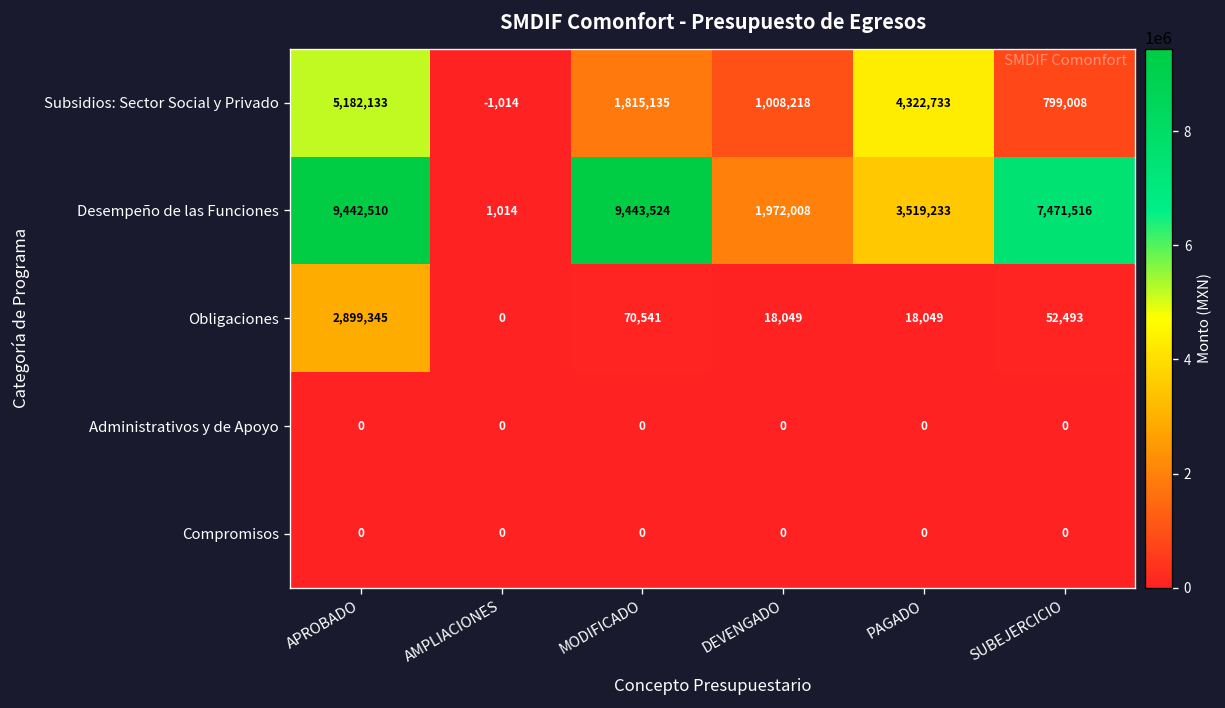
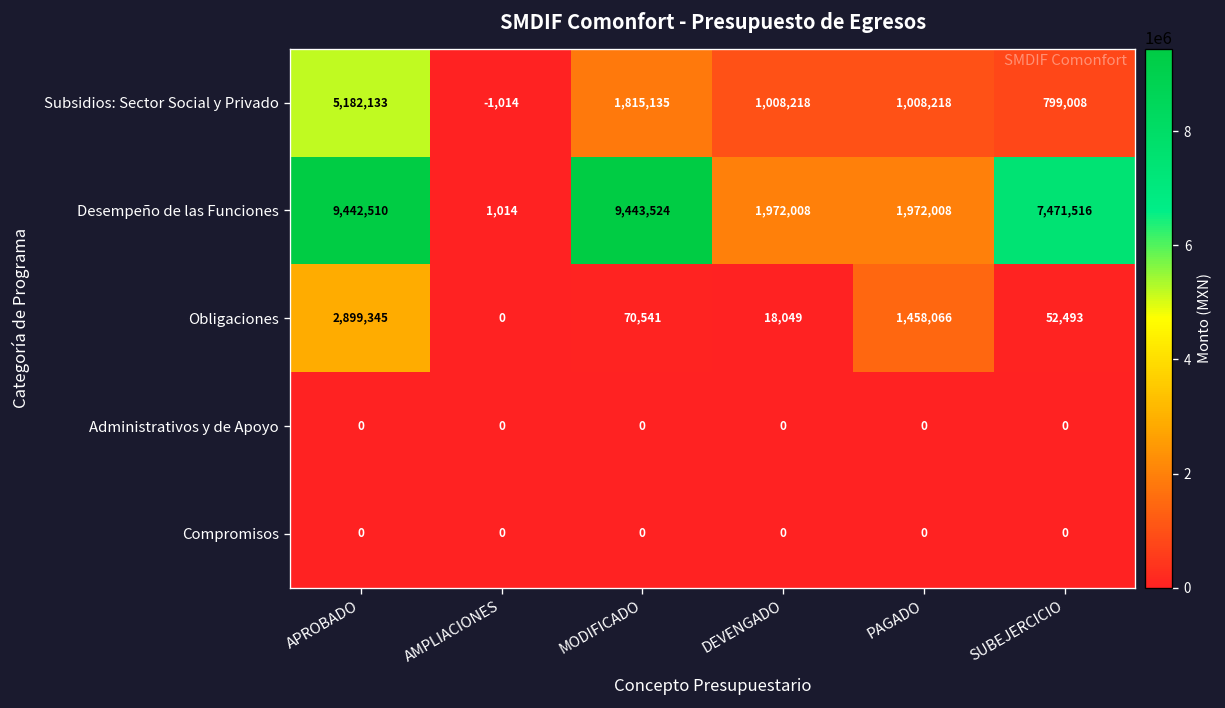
Subsidios: Sector Social y Privado, PAGADO: 4,322,733 -> 1,008,218
Desempeño de las Funciones, PAGADO: 3,519,233 -> 1,972,008
Obligaciones, PAGADO: 18,049 -> 1,458,066
